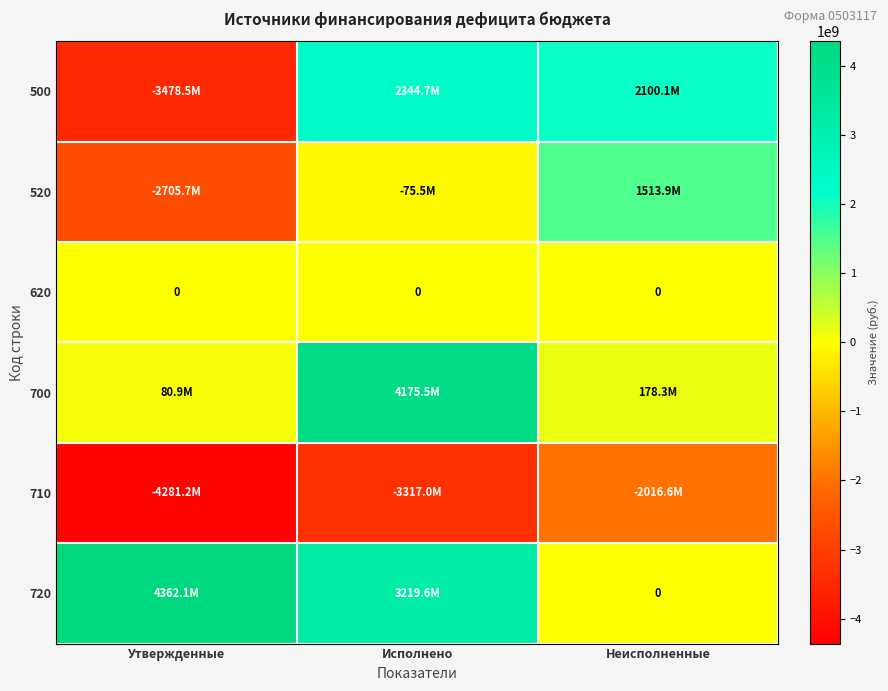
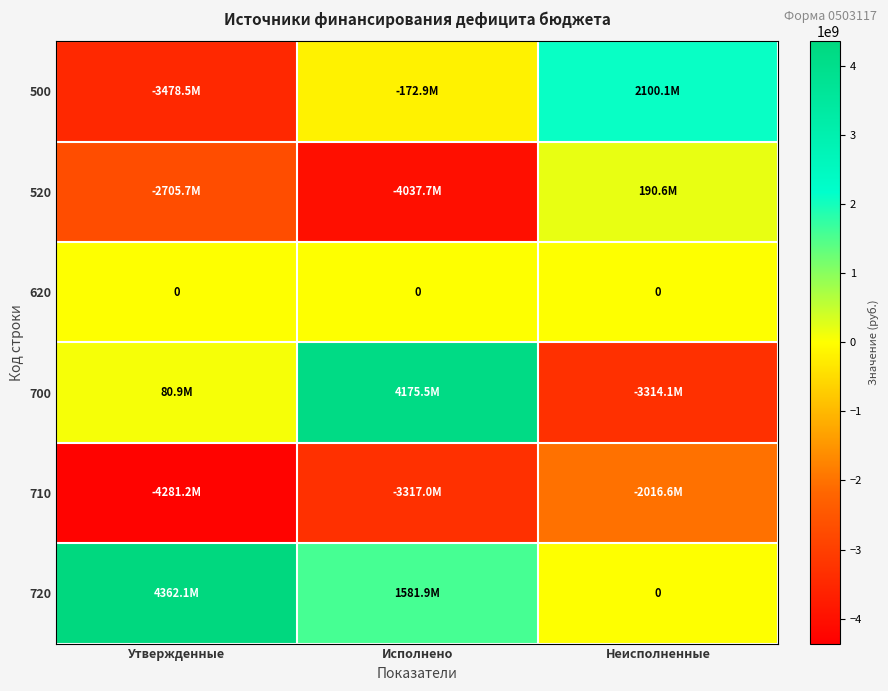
500, Исполнено: 2344.7M -> -172.9M
520, Исполнено: -75.5M -> -4037.7M
520, Неисполненные: 1513.9M -> 190.6M
700, Неисполненные: 178.3M -> -3314.1M
720, Исполнено: 3219.6M -> 1581.9M
